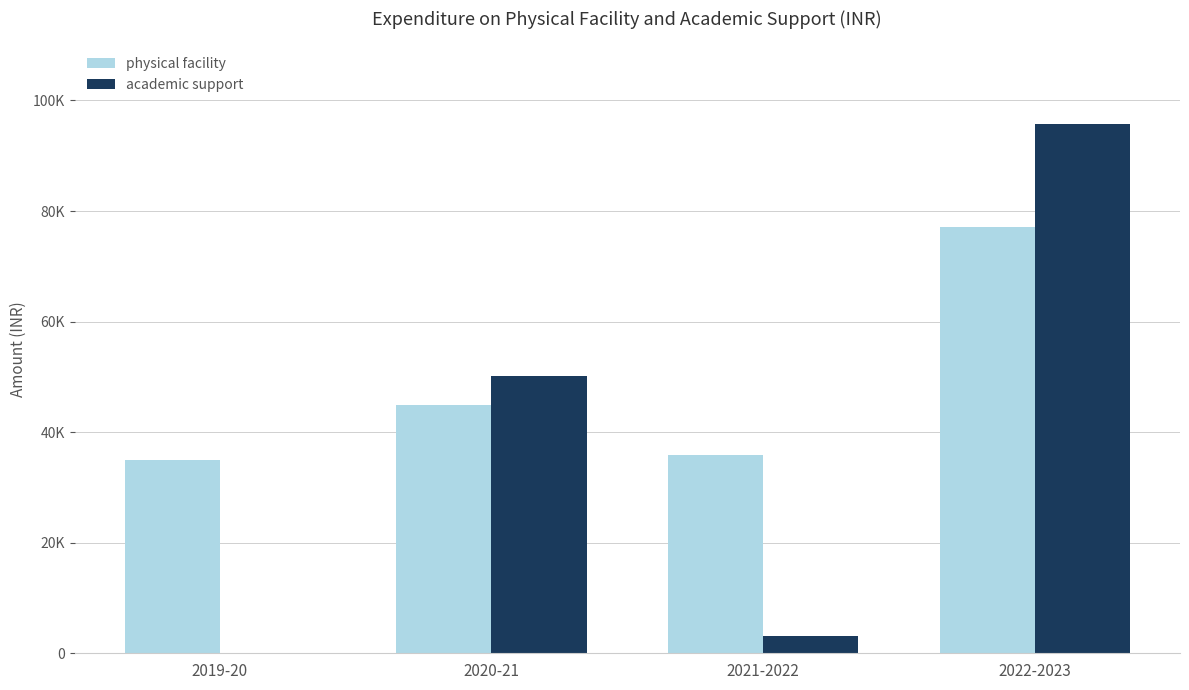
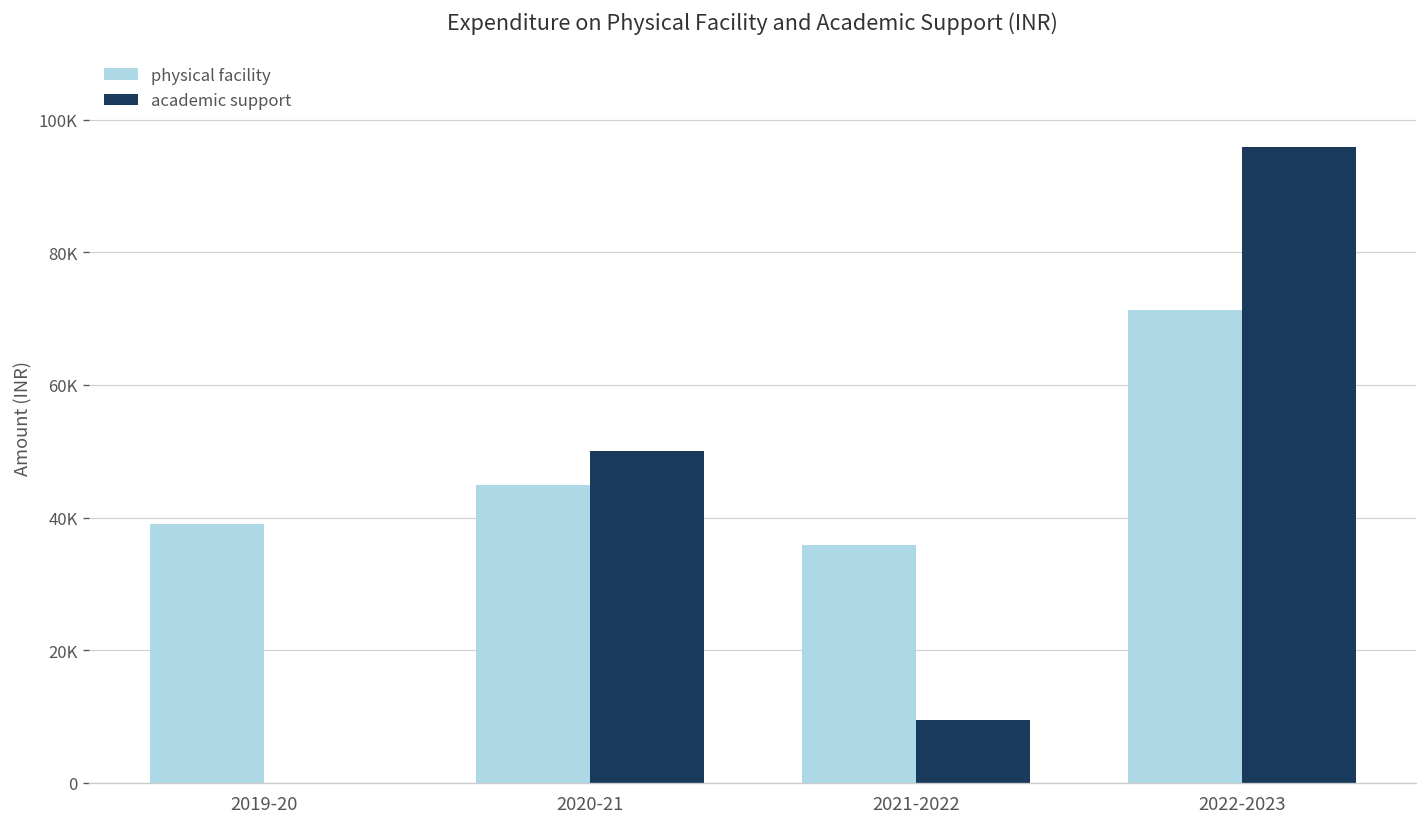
physical facility, 2019-20: 35000 -> 39000
academic support, 2021-2022: 3000 -> 10000
physical facility, 2022-2023: 77000 -> 71000
